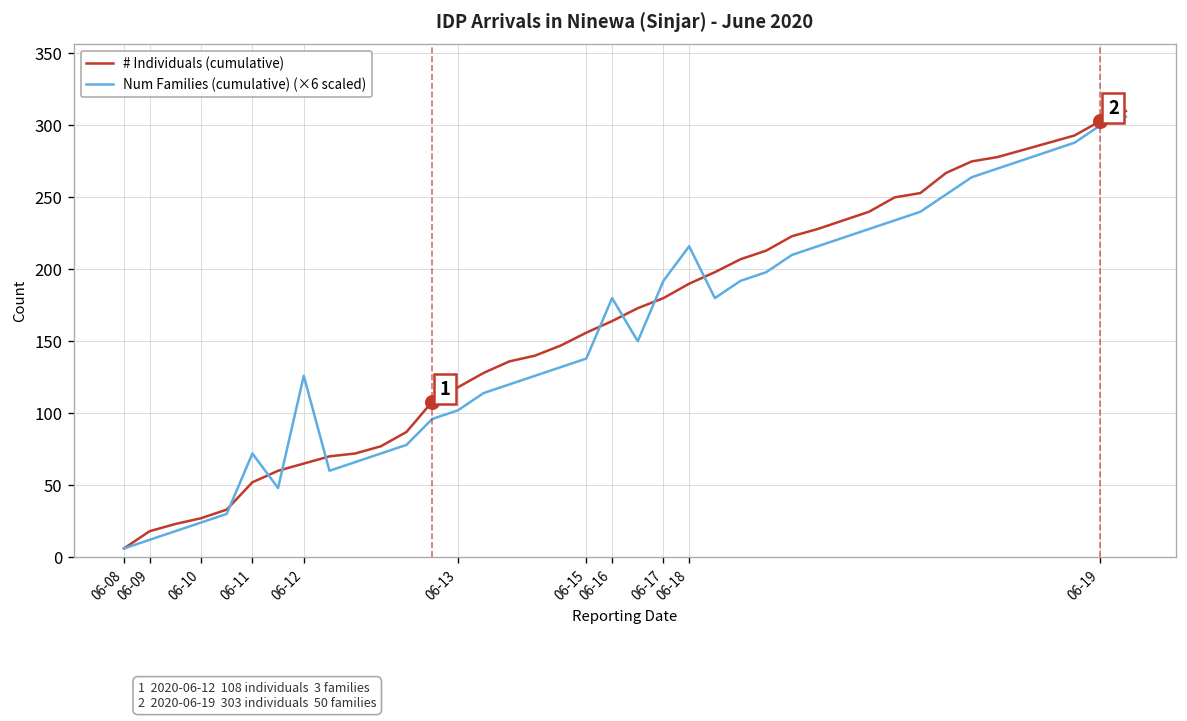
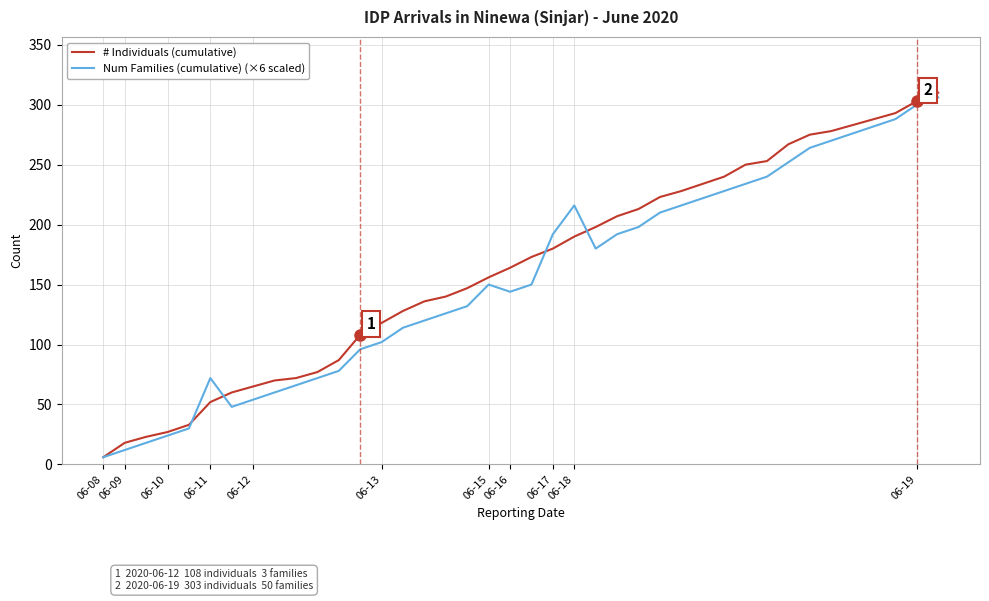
Num Families (cumulative) (×6 scaled), 06-12: 126 -> 54
Num Families (cumulative) (×6 scaled), 06-15: 138 -> 150
Num Families (cumulative) (×6 scaled), 06-16: 180 -> 144
